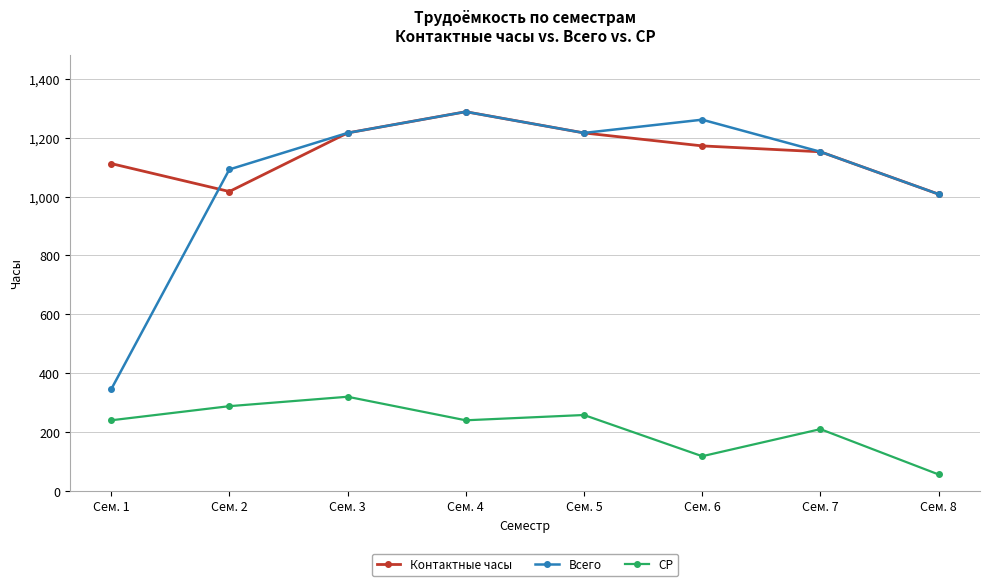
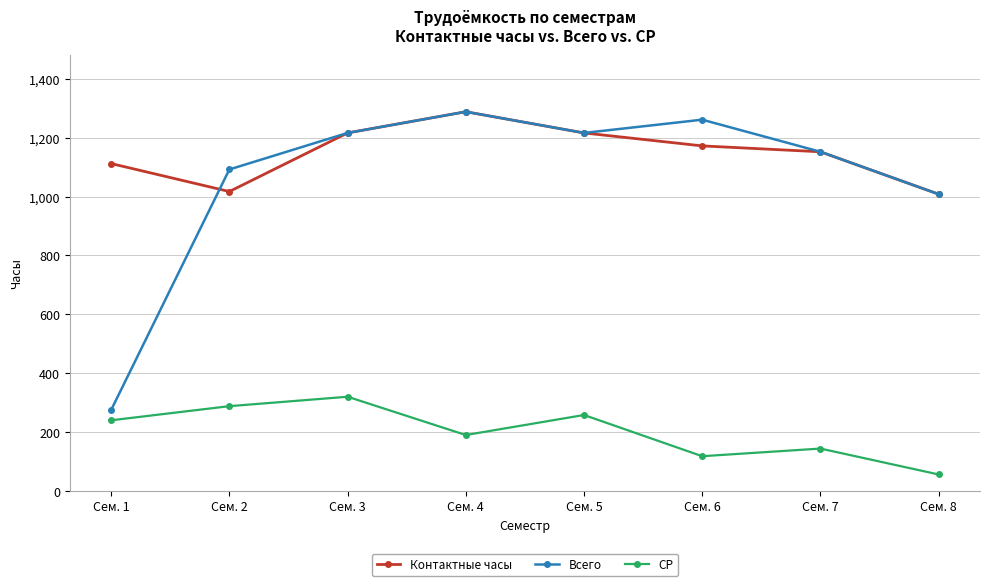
Всего, Сем. 1: 350 -> 280
СР, Сем. 4: 240 -> 190
СР, Сем. 7: 210 -> 140
